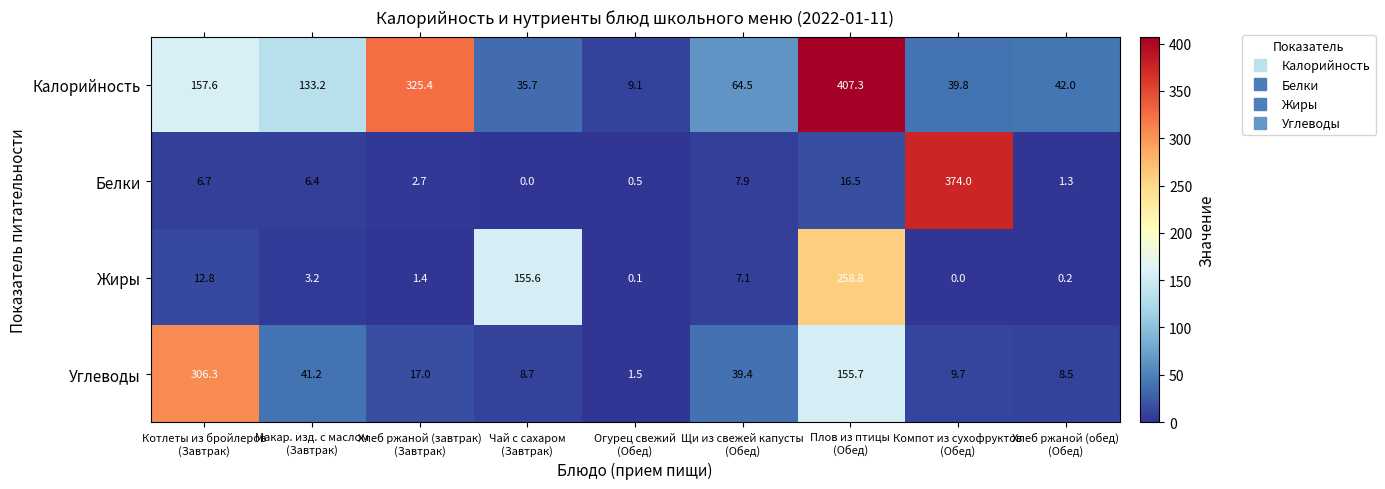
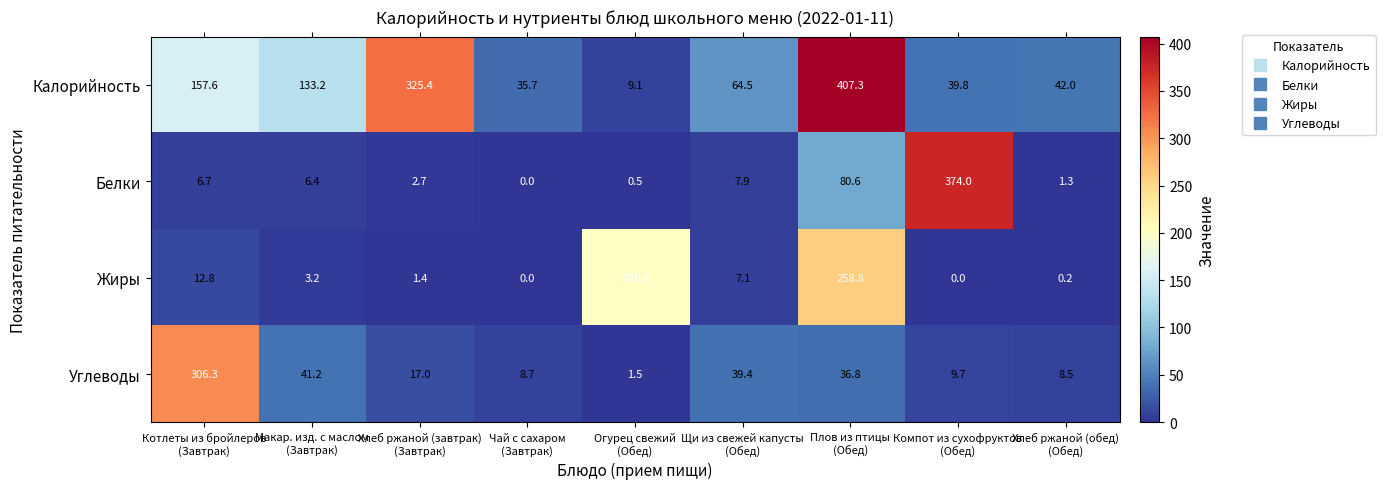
Белки, Плов из птицы (Обед): 16.5 -> 80.6
Жиры, Чай с сахаром (Завтрак): 155.6 -> 0.0
Жиры, Огурец свежий (Обед): 0.1 -> 201.8
Углеводы, Плов из птицы (Обед): 155.7 -> 36.8
